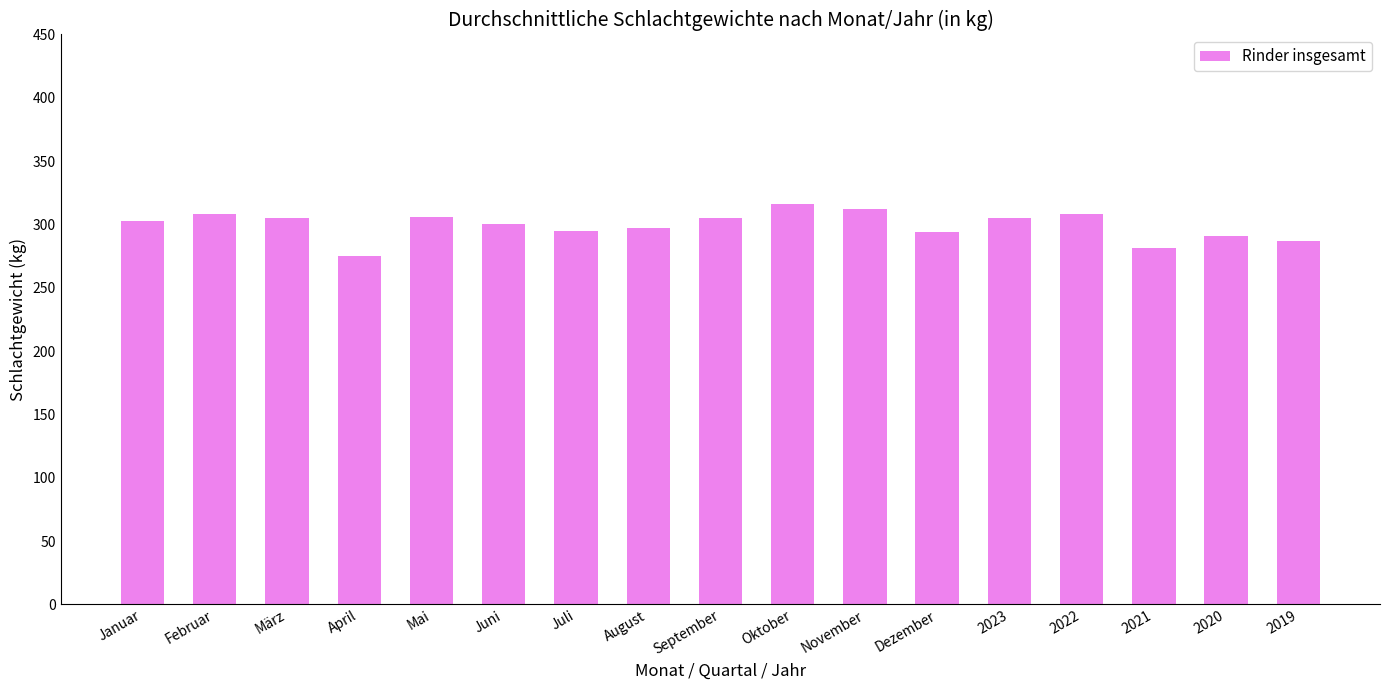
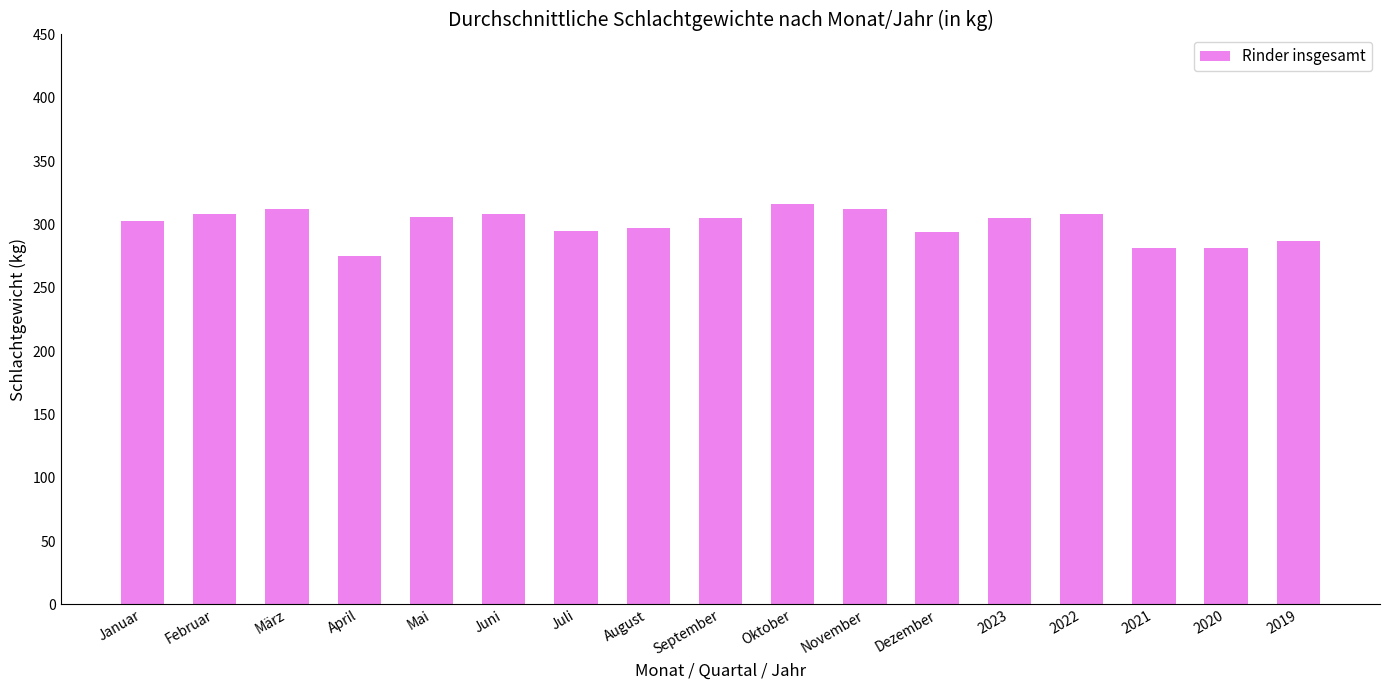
März: 305 -> 312
Juni: 300 -> 308
2020: 291 -> 281
